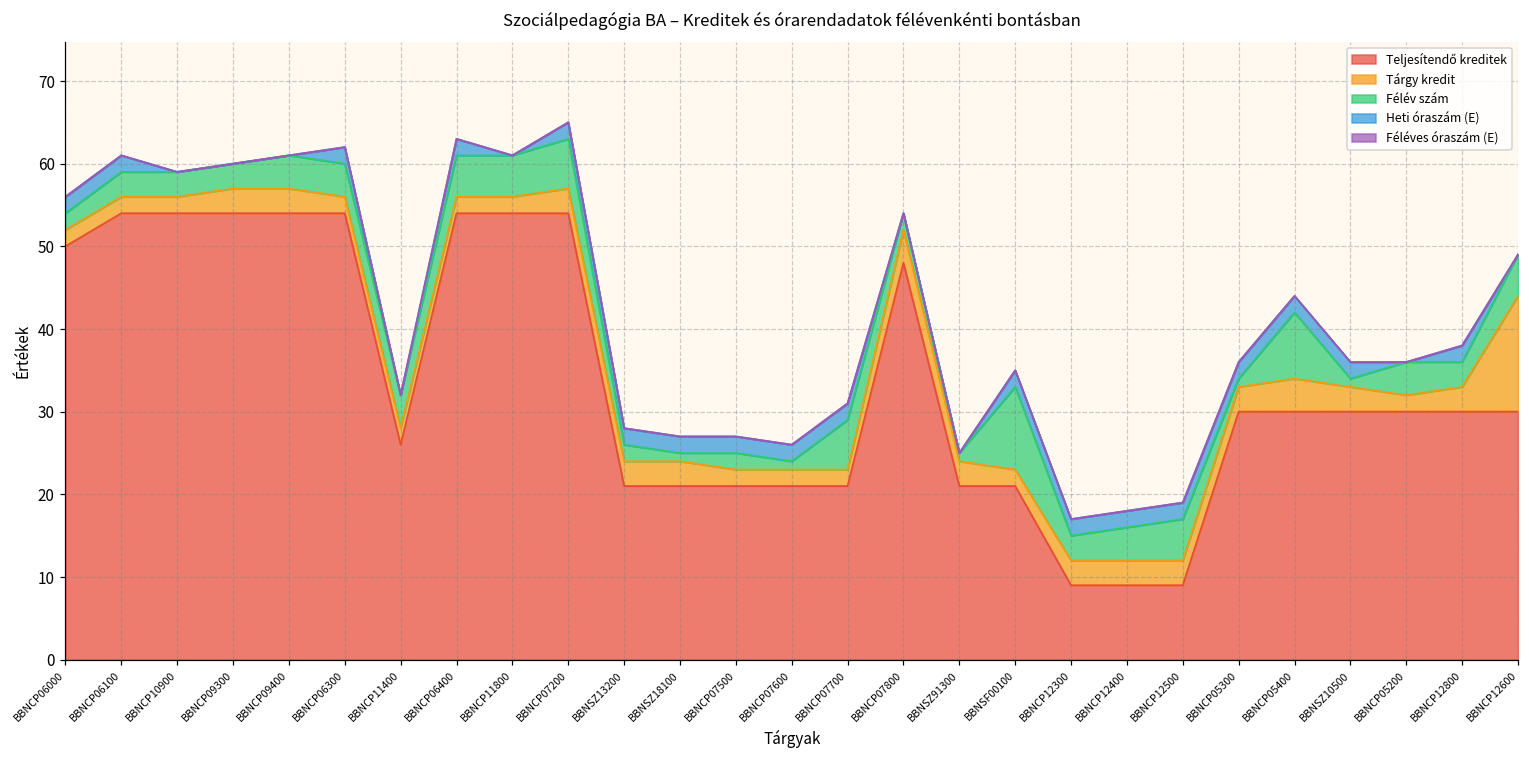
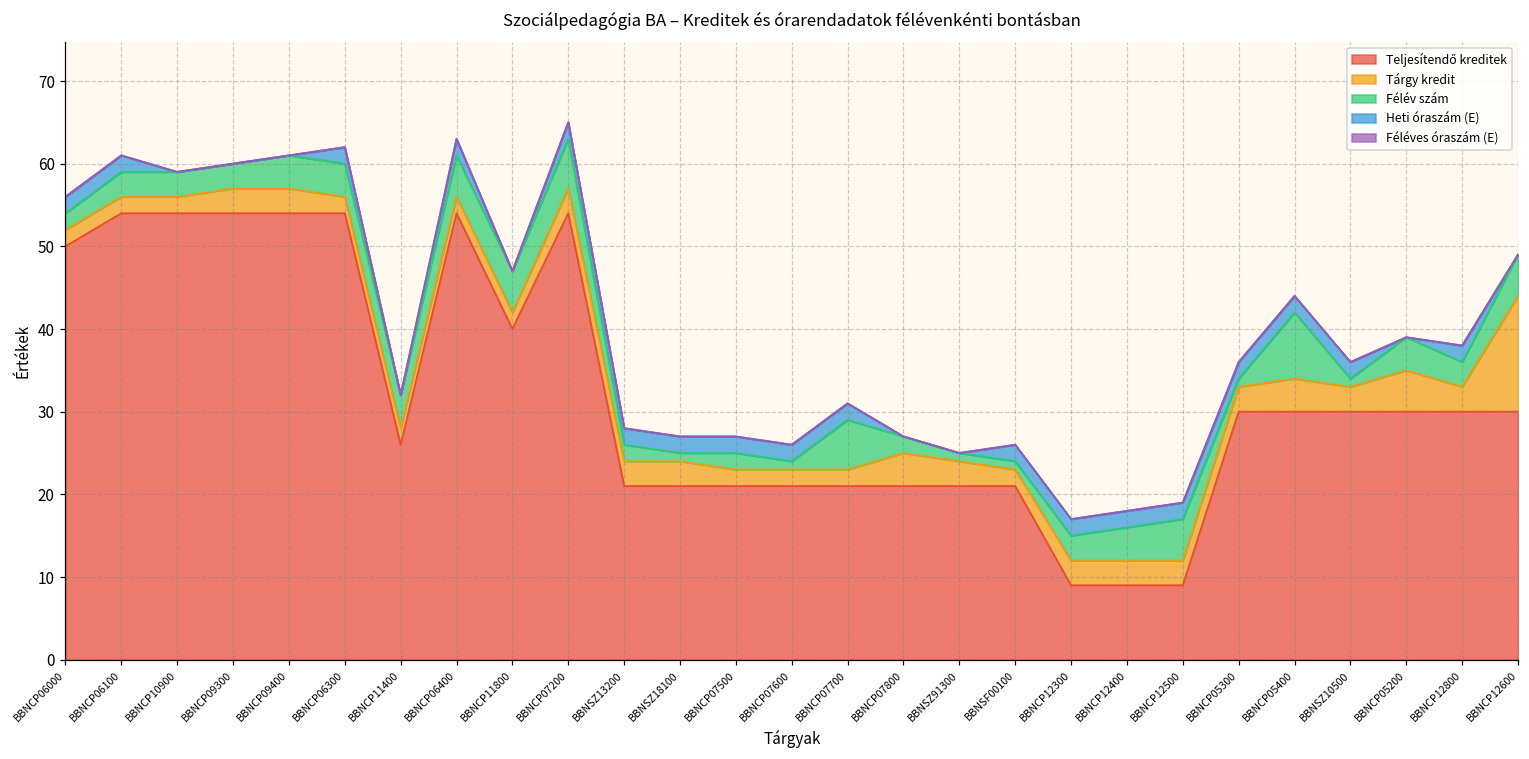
Teljesítendő kreditek, BBNCP11800: 54 -> 40
Teljesítendő kreditek, BBNCP07800: 48 -> 21
Félév szám, BBNSF00100: 10 -> 1
Tárgy kredit, BBNCP05200: 2 -> 5
